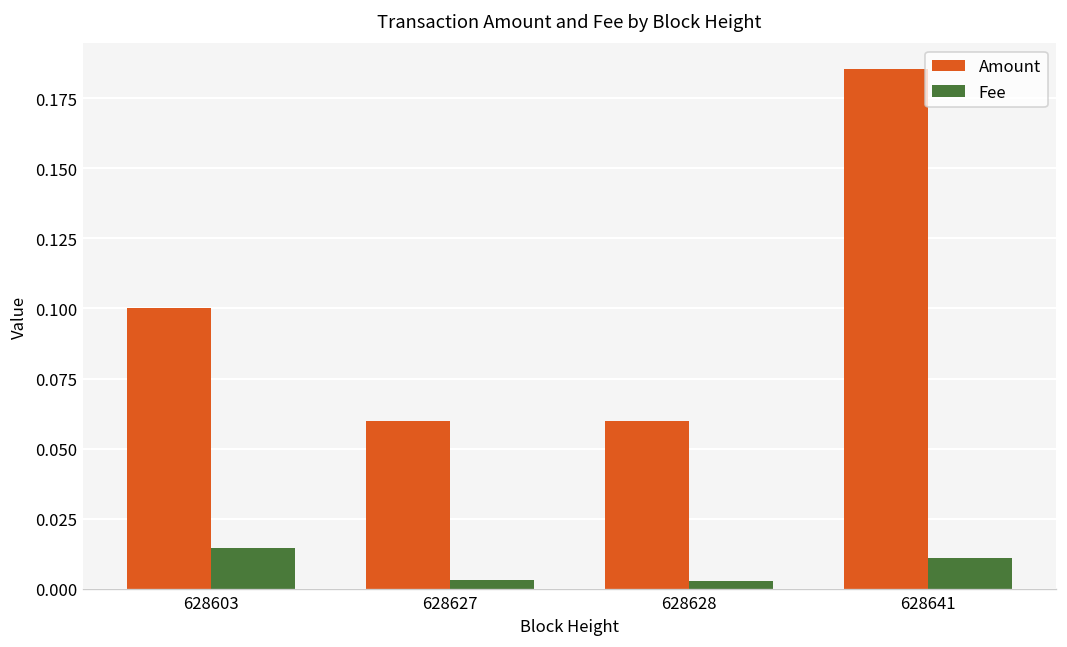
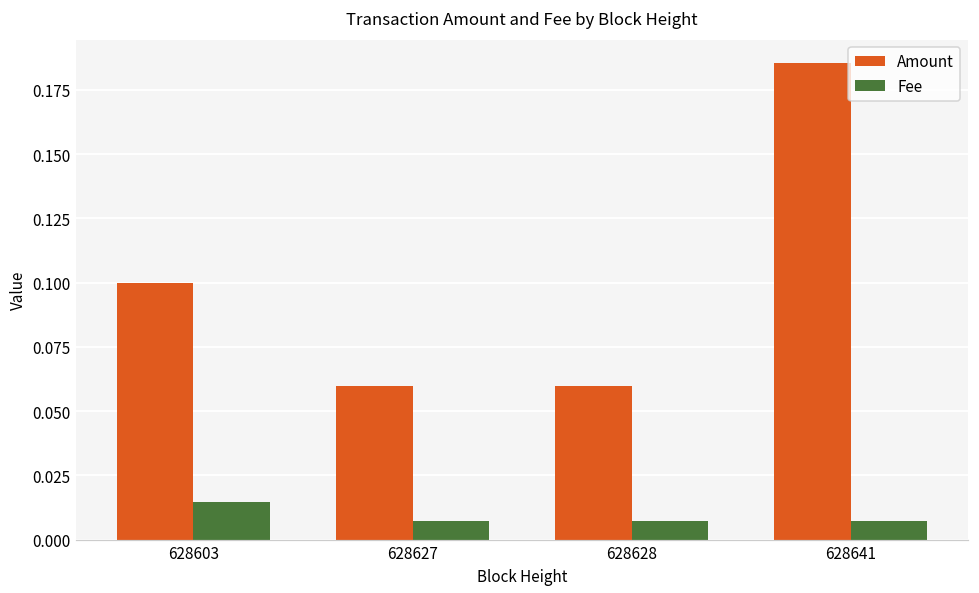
Fee, 628627: 0.003 -> 0.007
Fee, 628628: 0.003 -> 0.007
Fee, 628641: 0.011 -> 0.007
